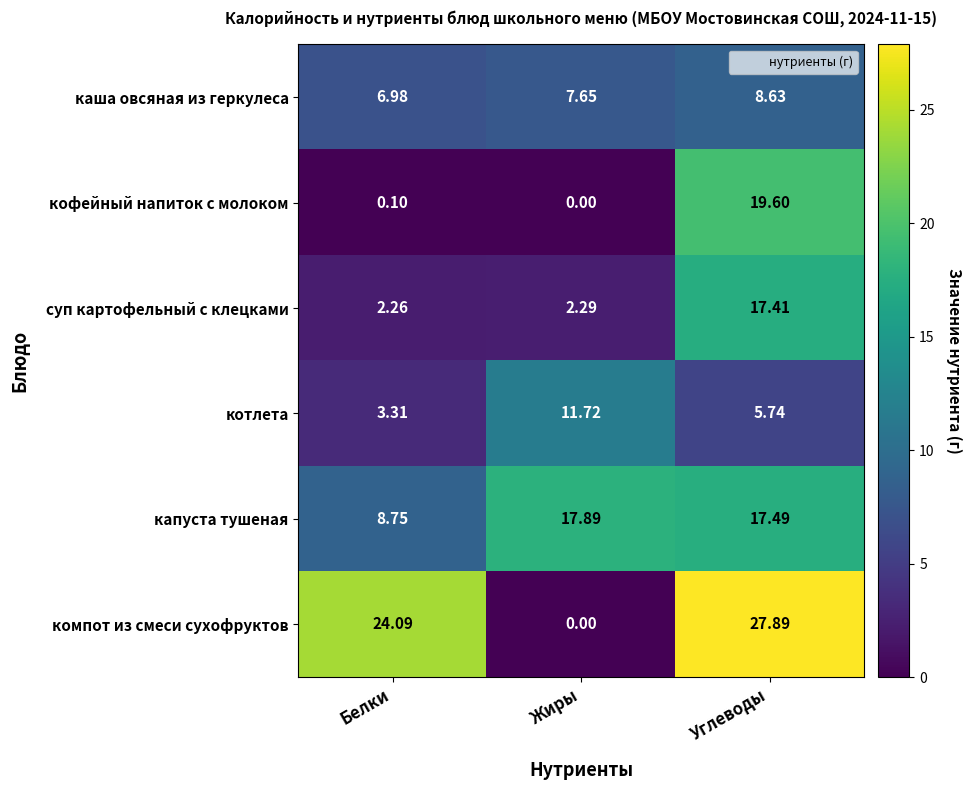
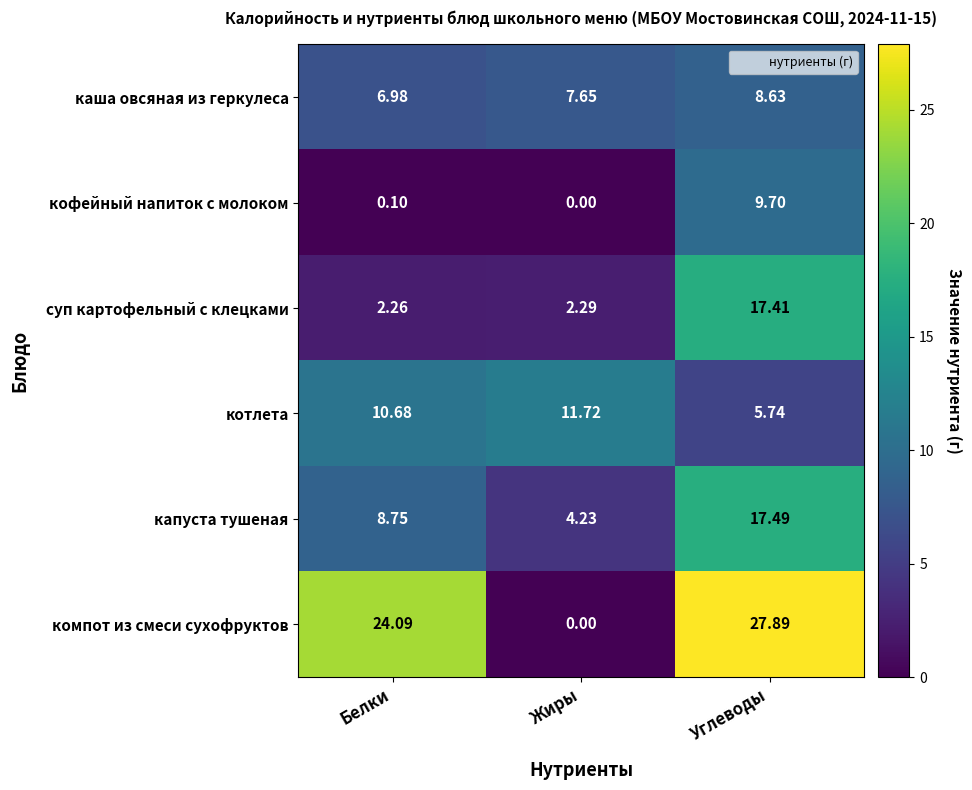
кофейный напиток с молоком, Углеводы: 19.60 -> 9.70
котлета, Белки: 3.31 -> 10.68
капуста тушеная, Жиры: 17.89 -> 4.23
